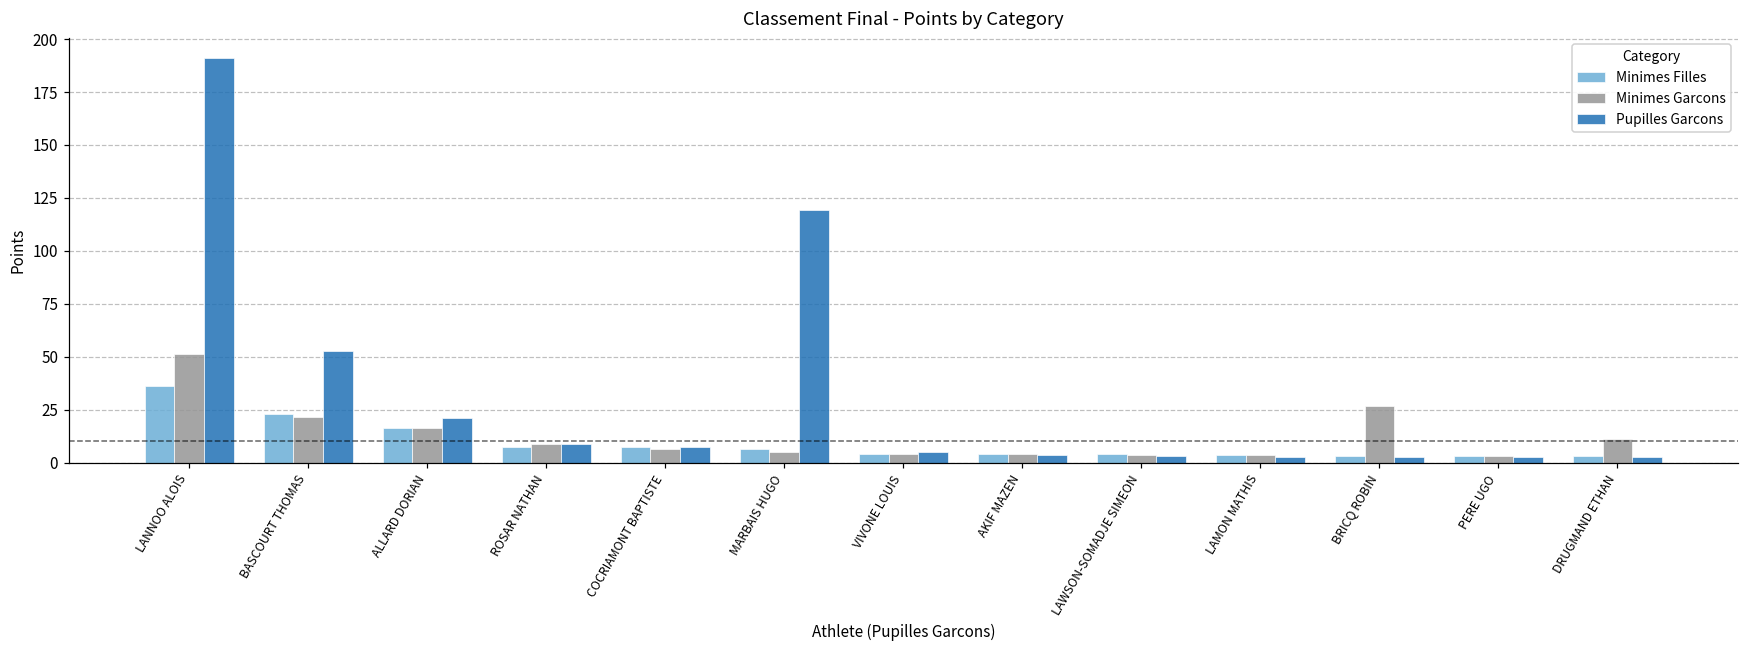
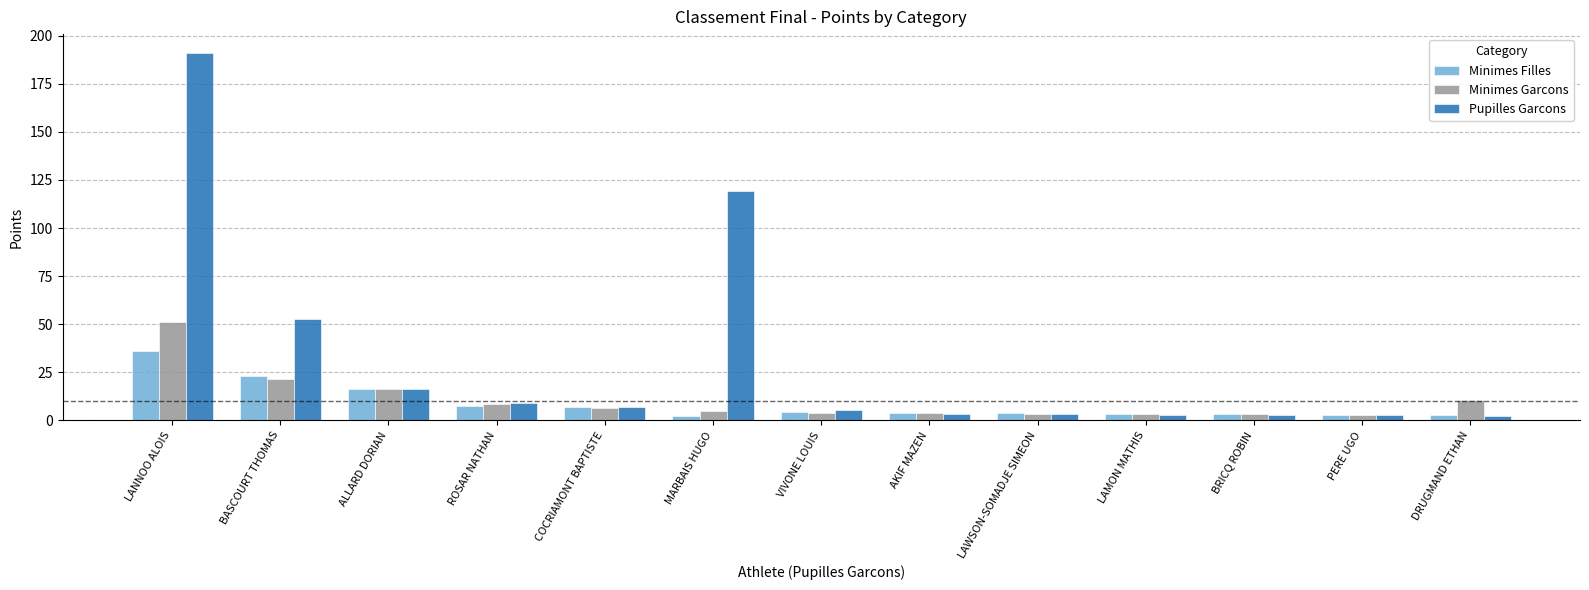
Pupilles Garcons, ALLARD DORIAN: 21 -> 16
Minimes Filles, MARBAIS HUGO: 6 -> 2
Minimes Garcons, BRICQ ROBIN: 27 -> 3
